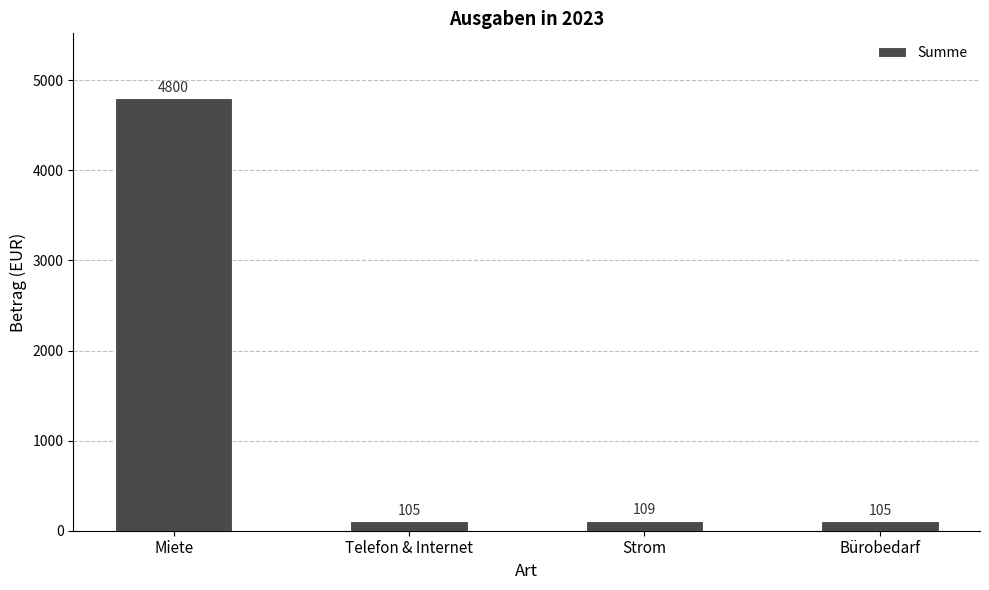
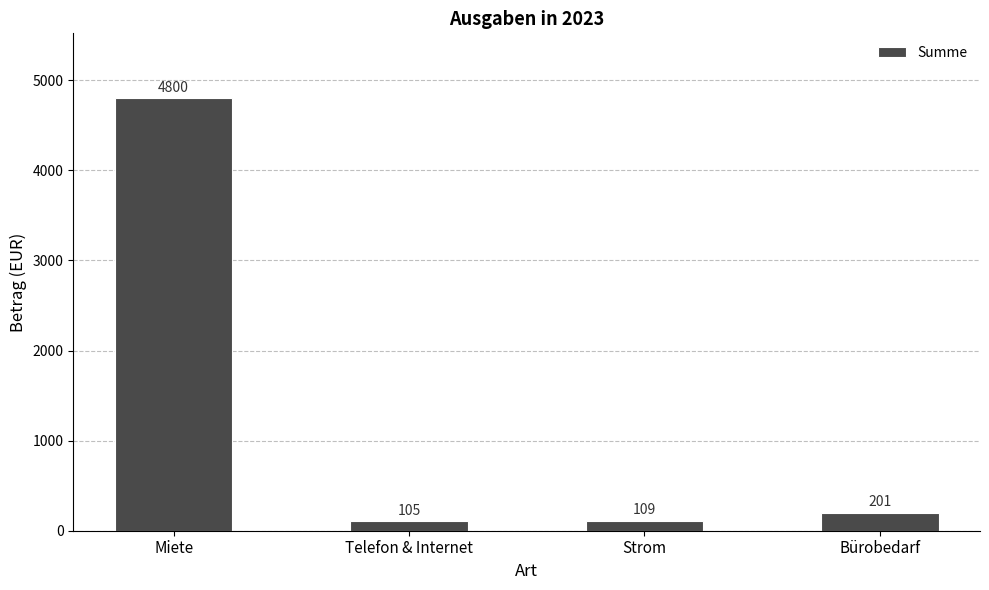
Bürobedarf: 105 -> 201
